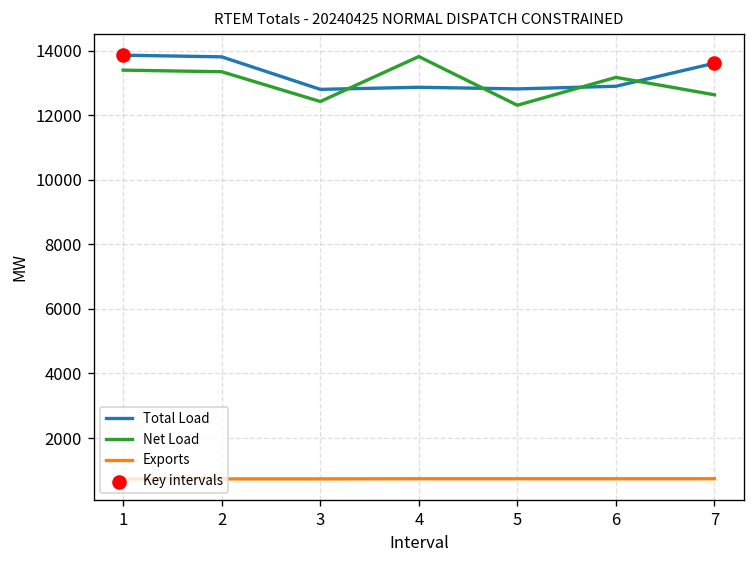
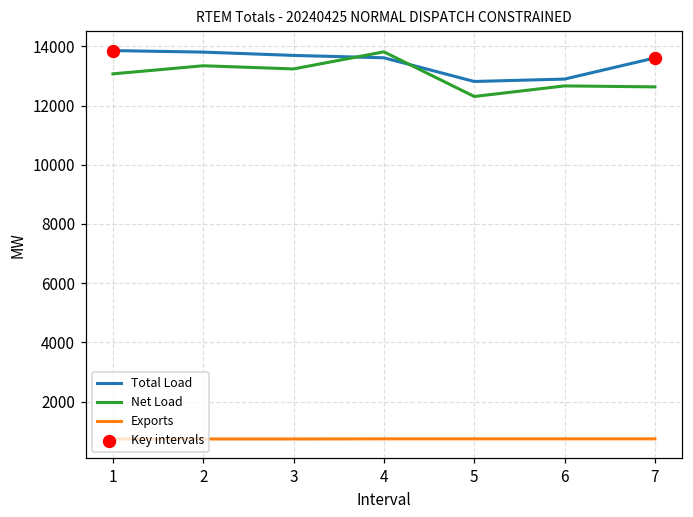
Net Load, 1: 13400 -> 13100
Total Load, 3: 12800 -> 13700
Net Load, 3: 12400 -> 13200
Total Load, 4: 12900 -> 13600
Net Load, 6: 13200 -> 12700
